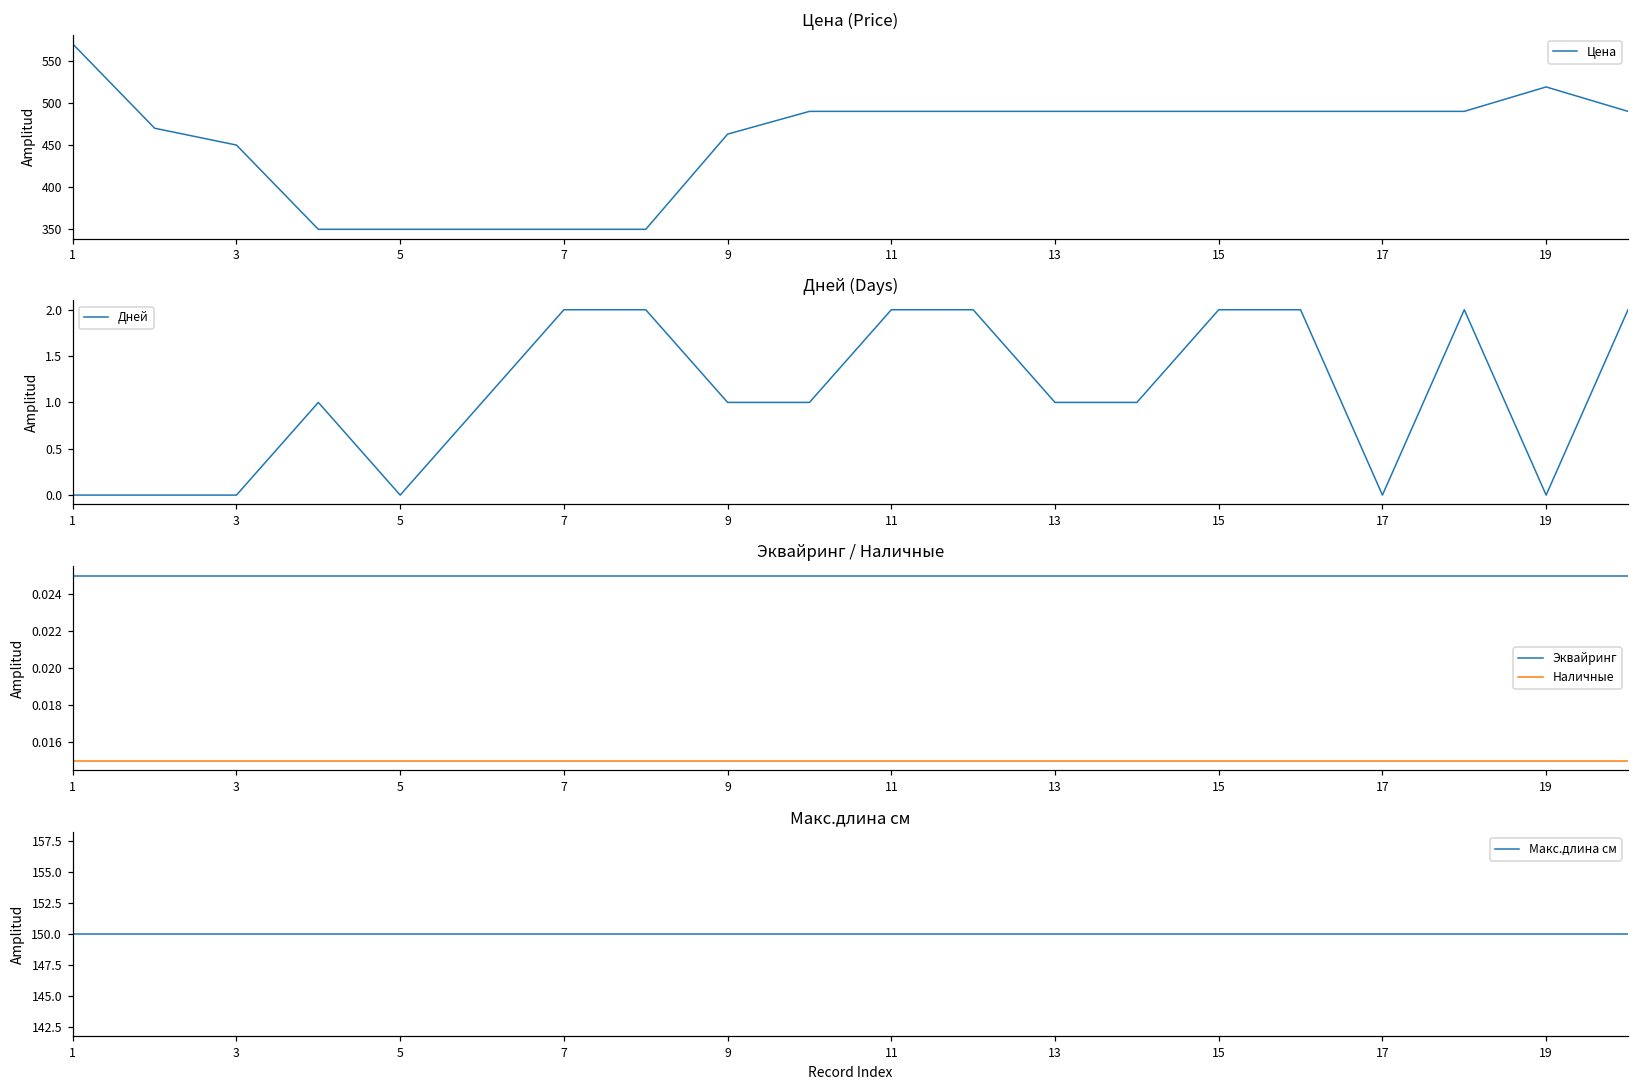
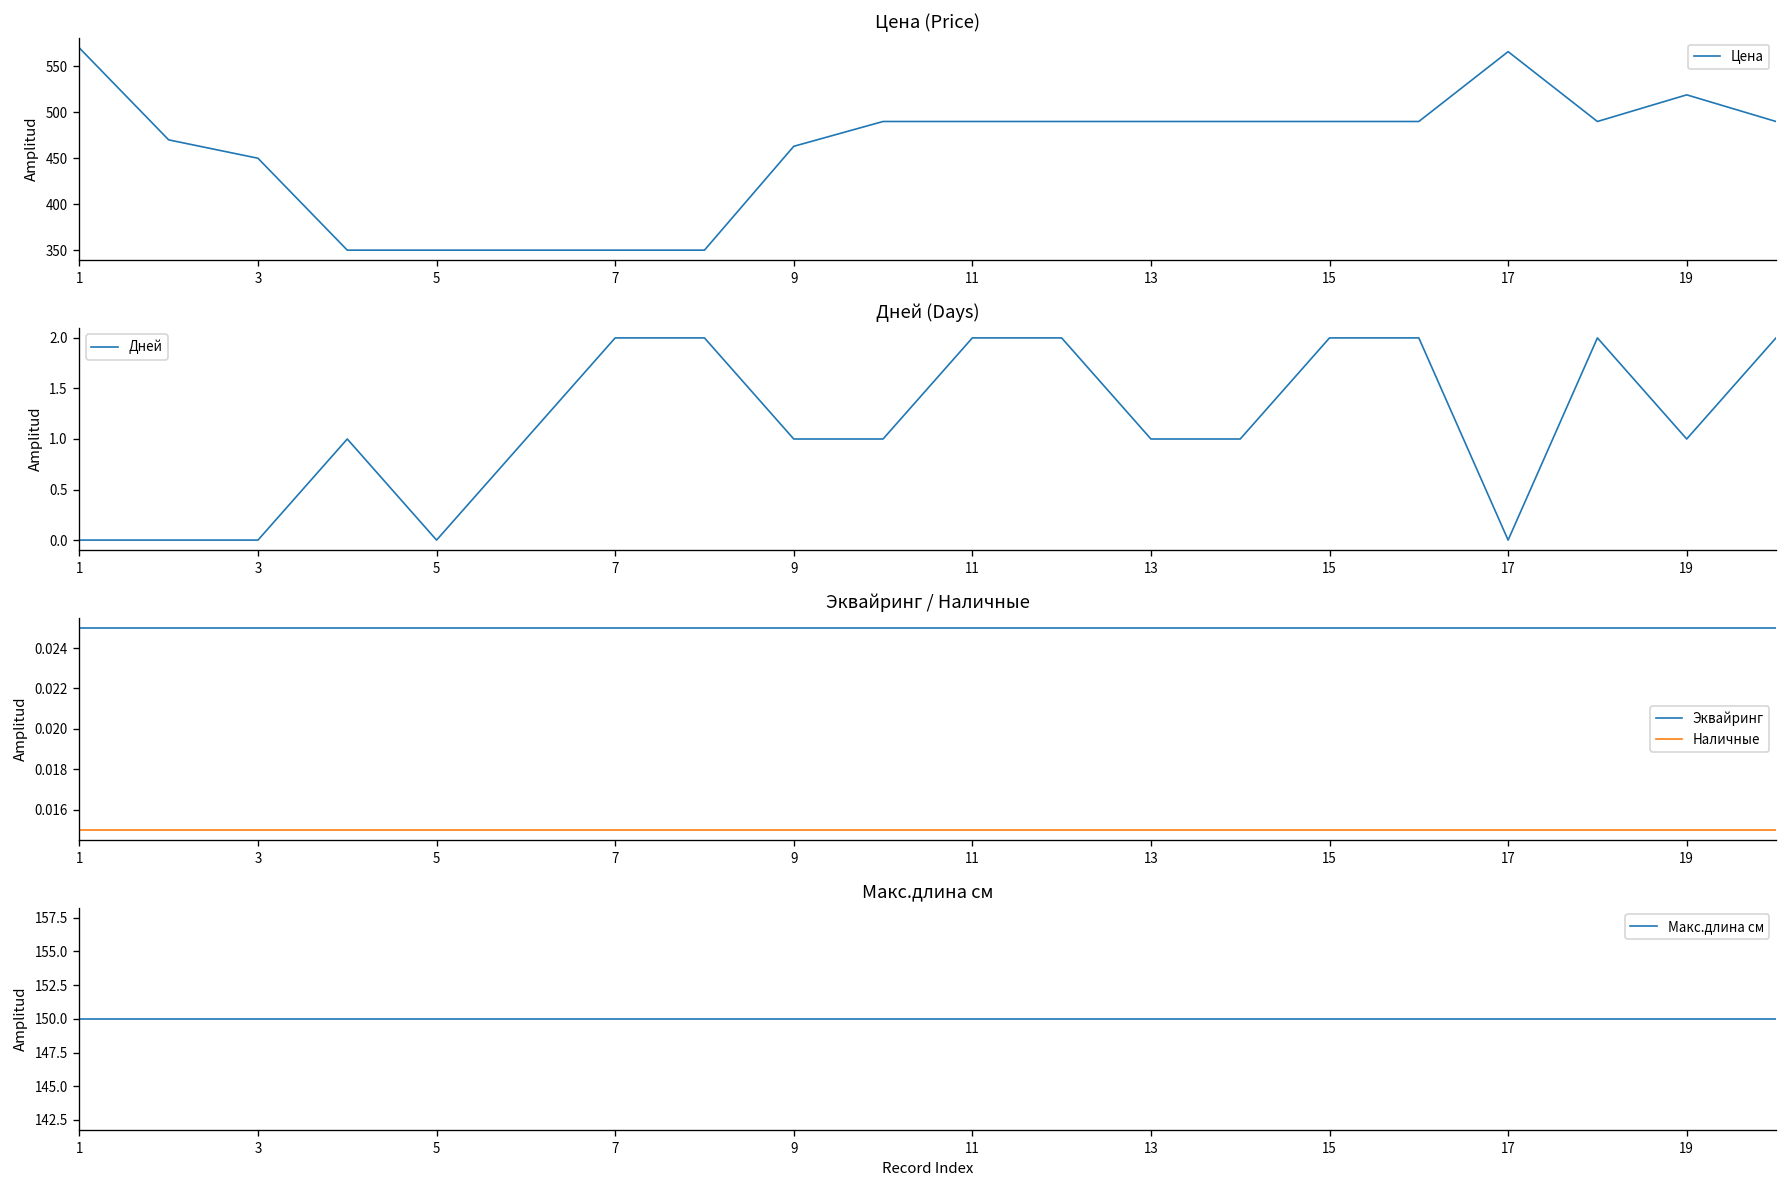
Цена (Price), 17: 490 -> 570
Дней (Days), 19: 0 -> 1
